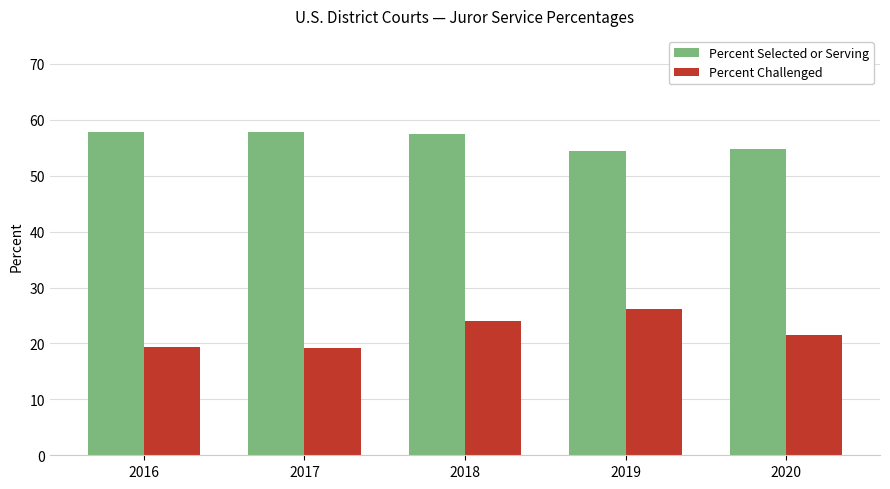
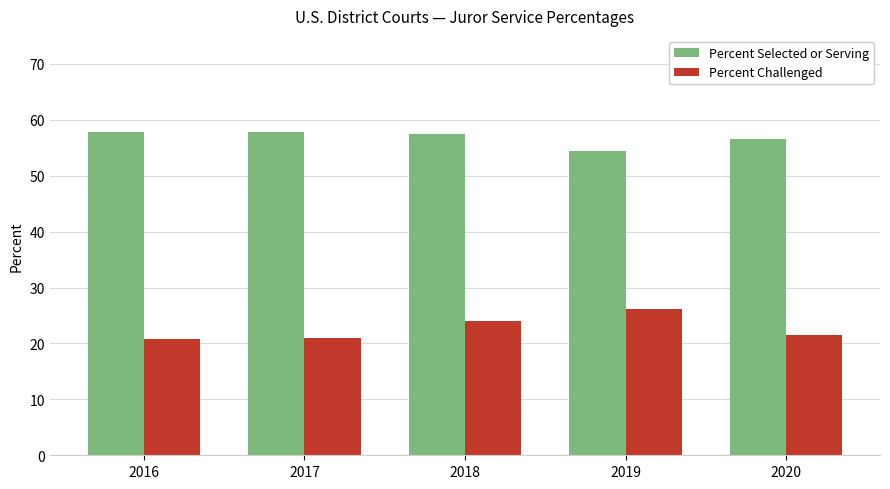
Percent Challenged, 2016: 19 -> 21
Percent Challenged, 2017: 19 -> 21
Percent Selected or Serving, 2020: 55 -> 56
